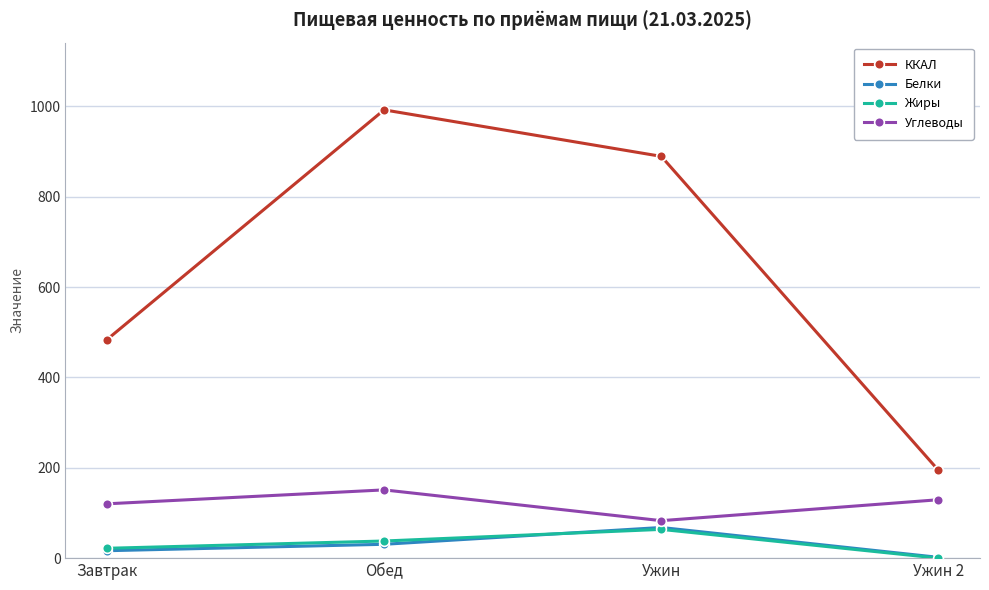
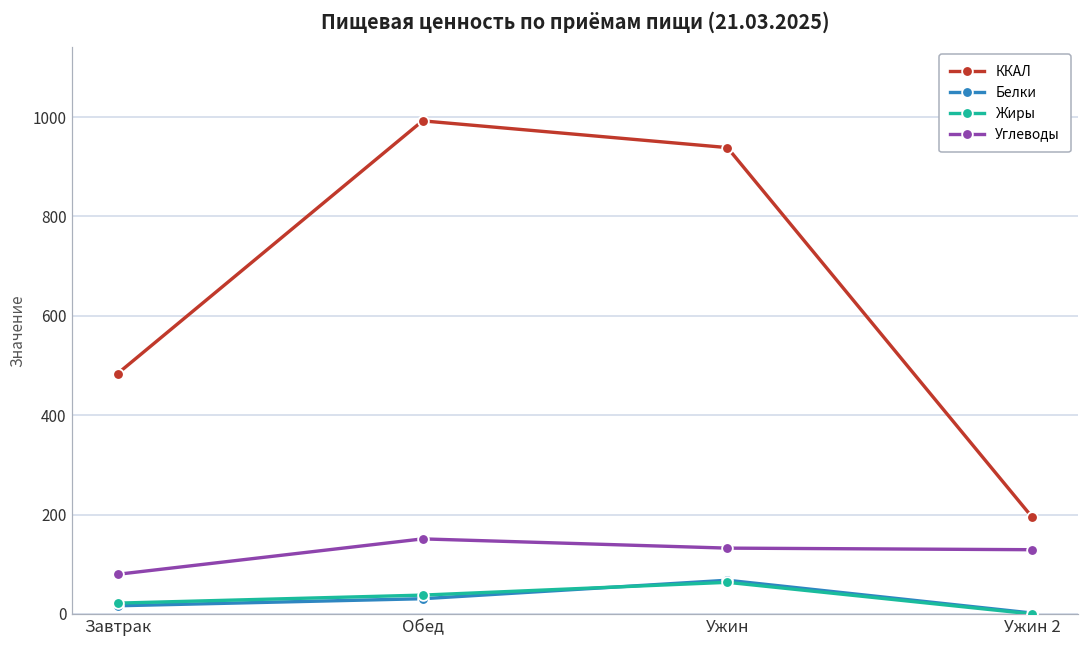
Углеводы, Завтрак: 120 -> 80
ККАЛ, Ужин: 890 -> 940
Углеводы, Ужин: 80 -> 130
